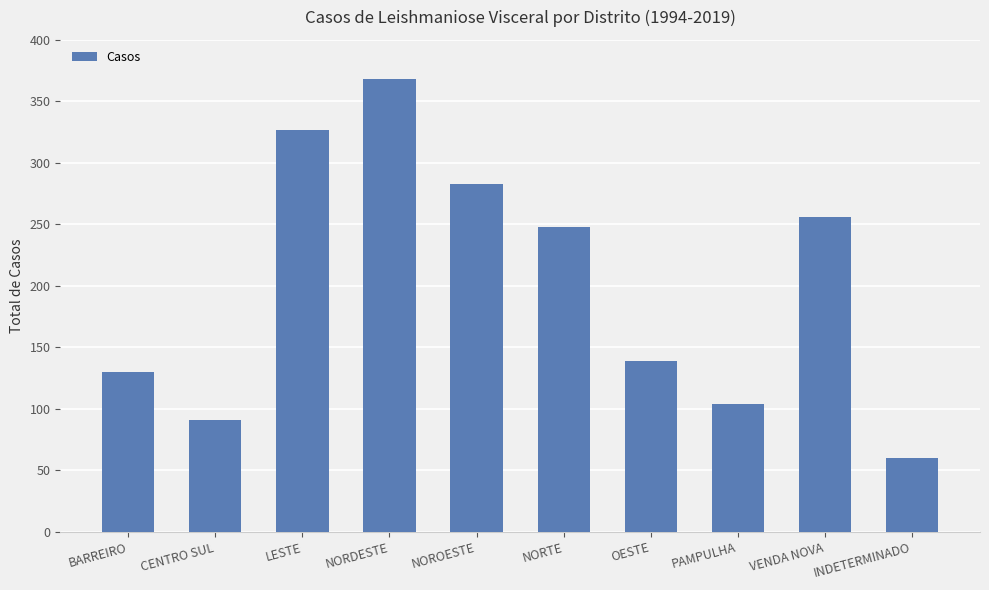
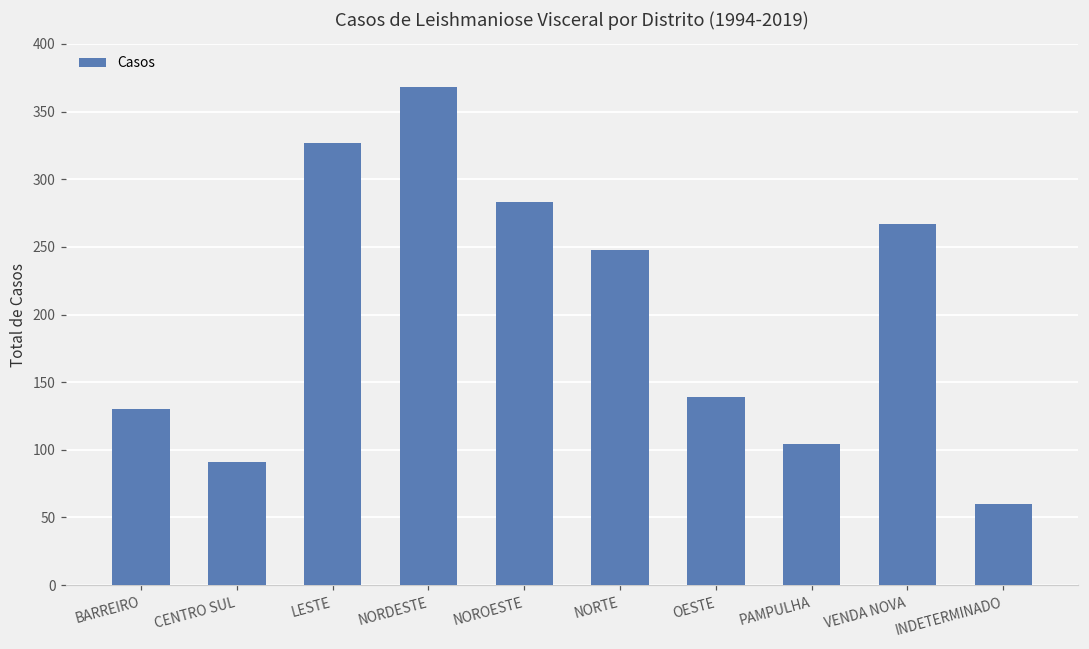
VENDA NOVA: 256 -> 267
